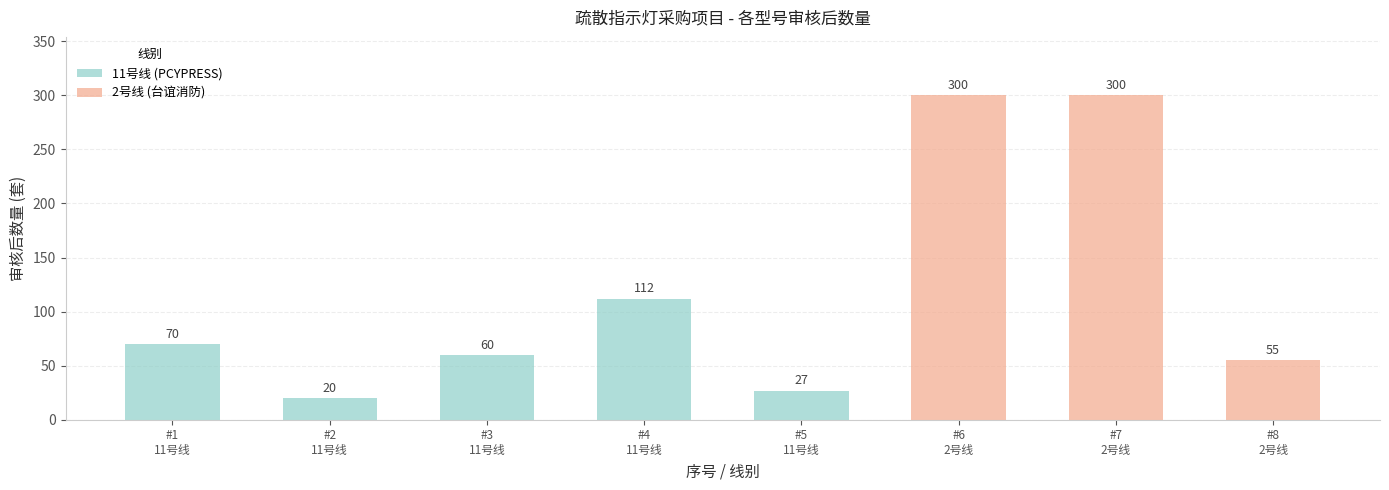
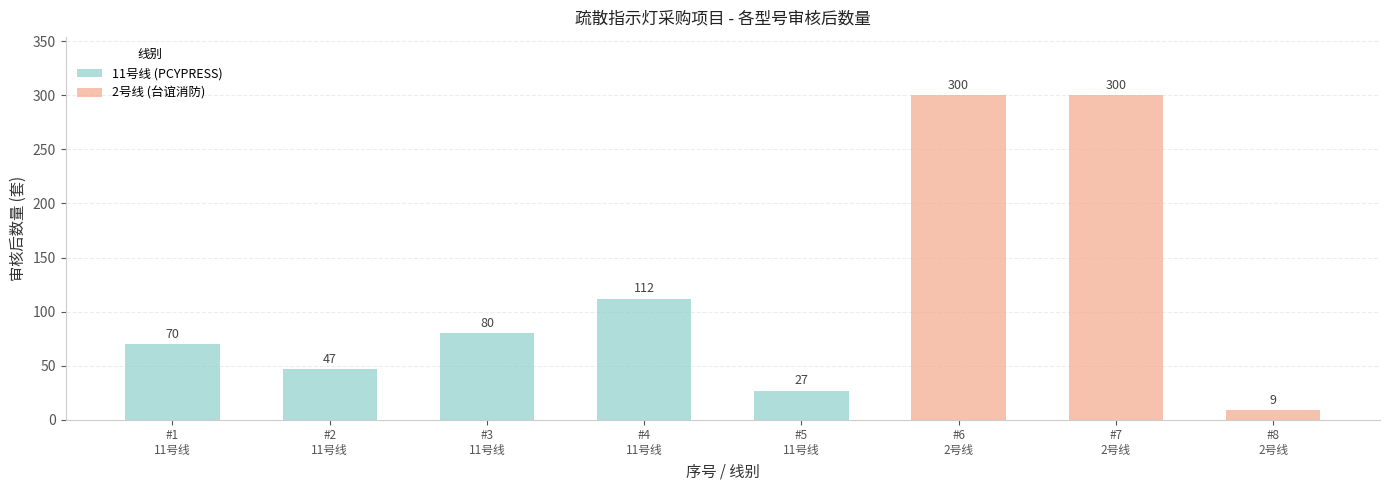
#2 11号线: 20 -> 47
#3 11号线: 60 -> 80
#8 2号线: 55 -> 9
